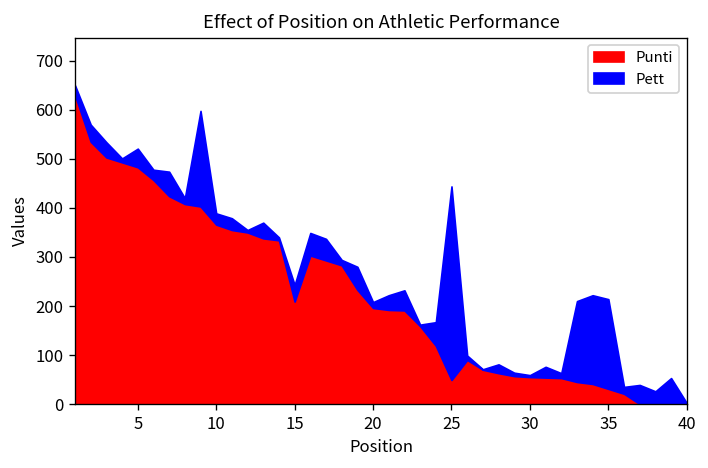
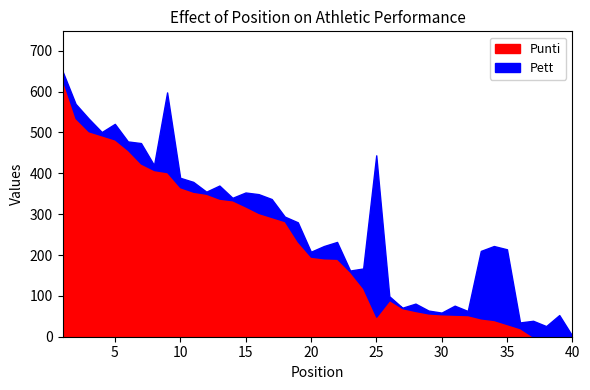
Punti, 15: 210 -> 320
